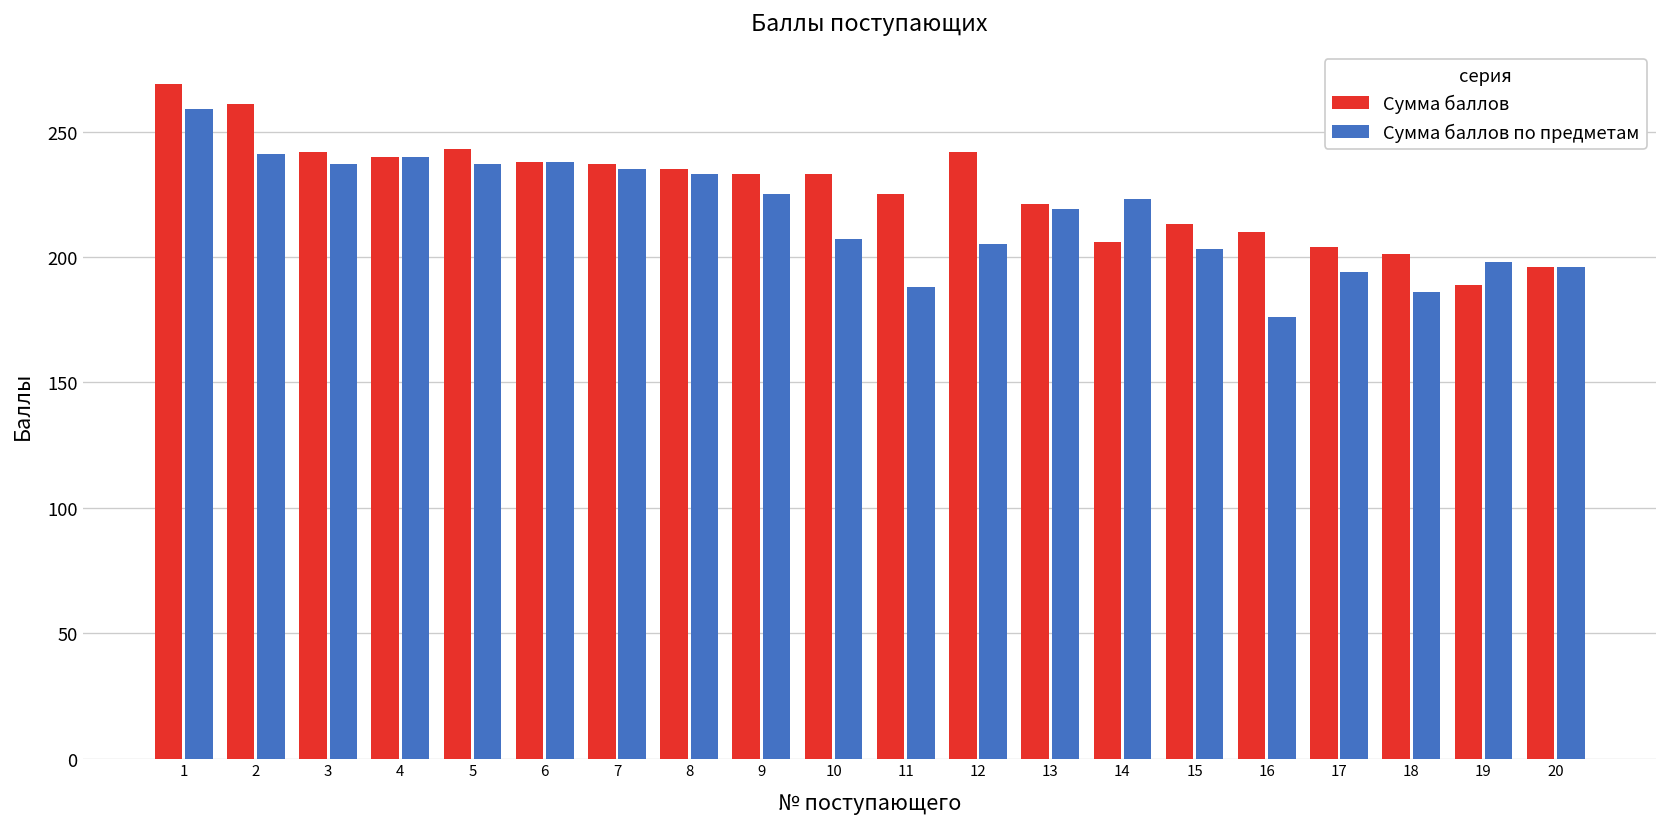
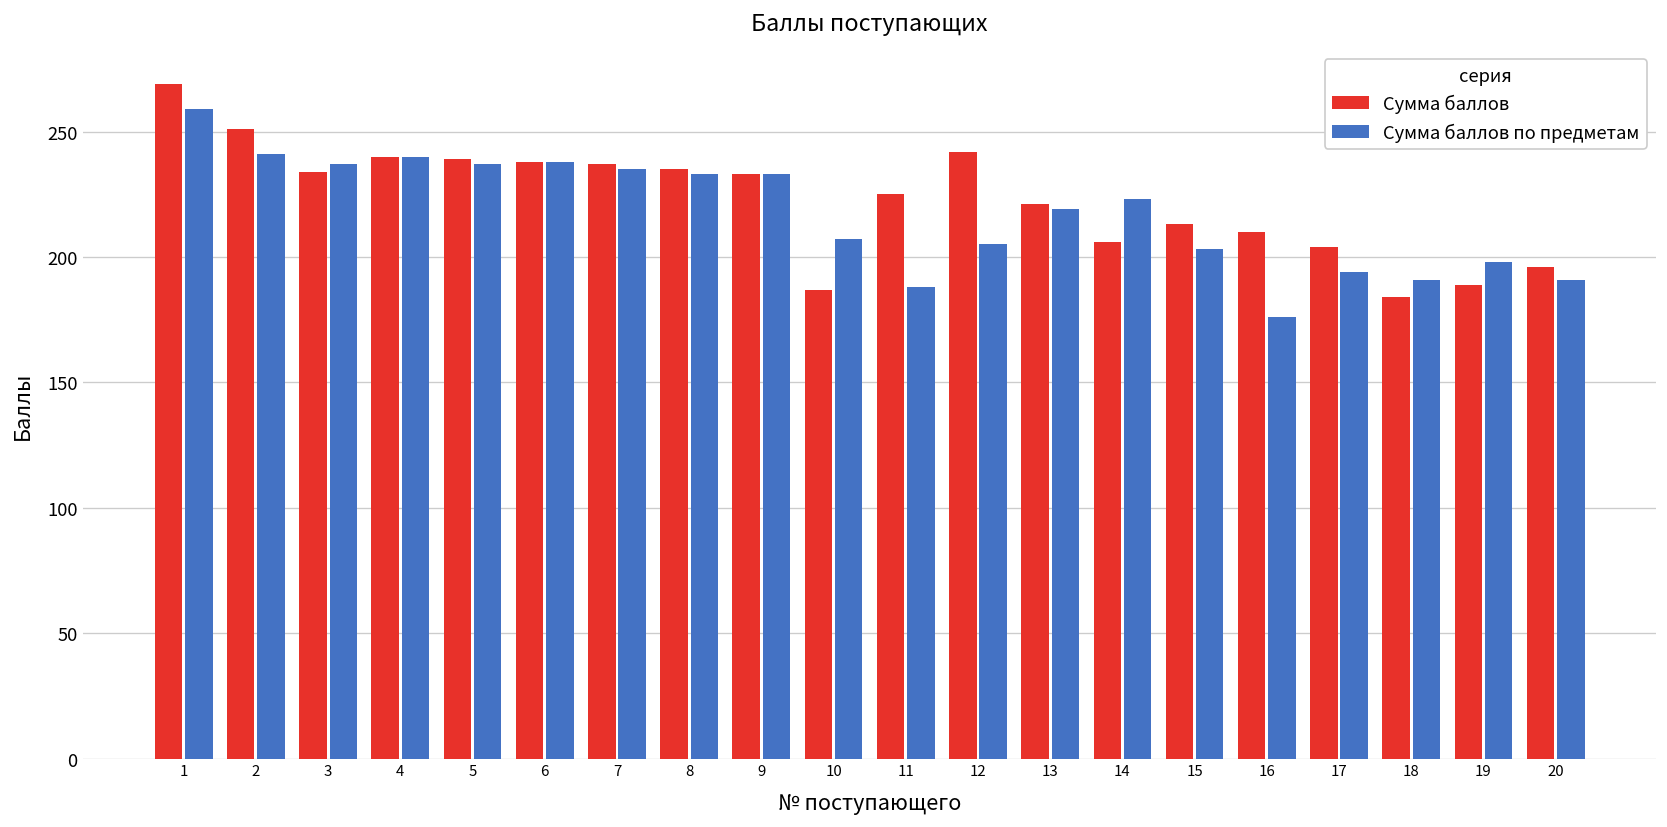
Сумма баллов, 2: 261 -> 251
Сумма баллов, 3: 242 -> 234
Сумма баллов, 5: 243 -> 239
Сумма баллов по предметам, 9: 225 -> 233
Сумма баллов, 10: 233 -> 187
Сумма баллов, 18: 201 -> 184
Сумма баллов по предметам, 18: 186 -> 191
Сумма баллов по предметам, 20: 196 -> 191
